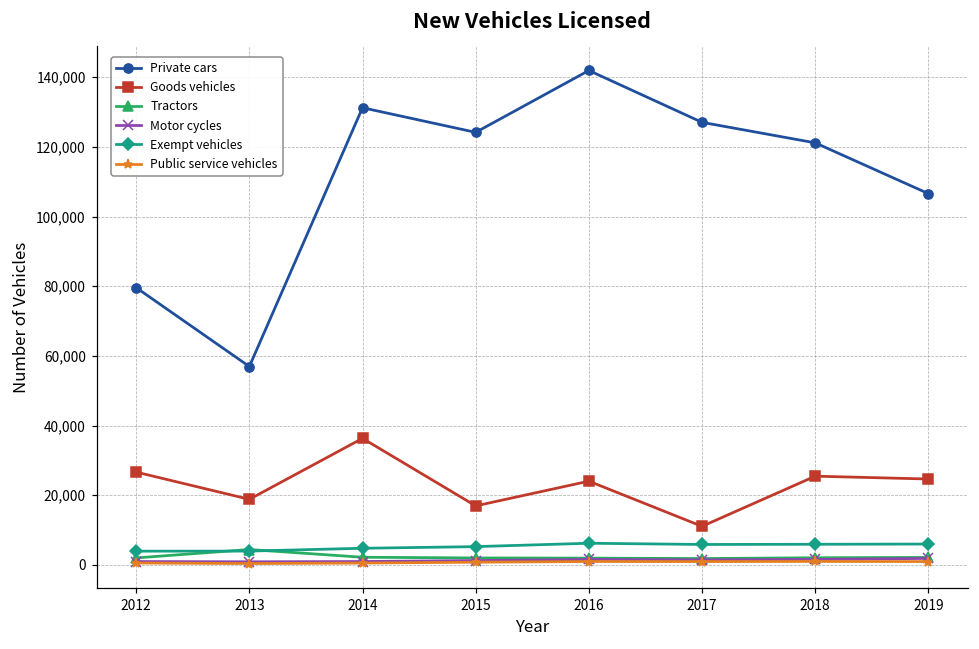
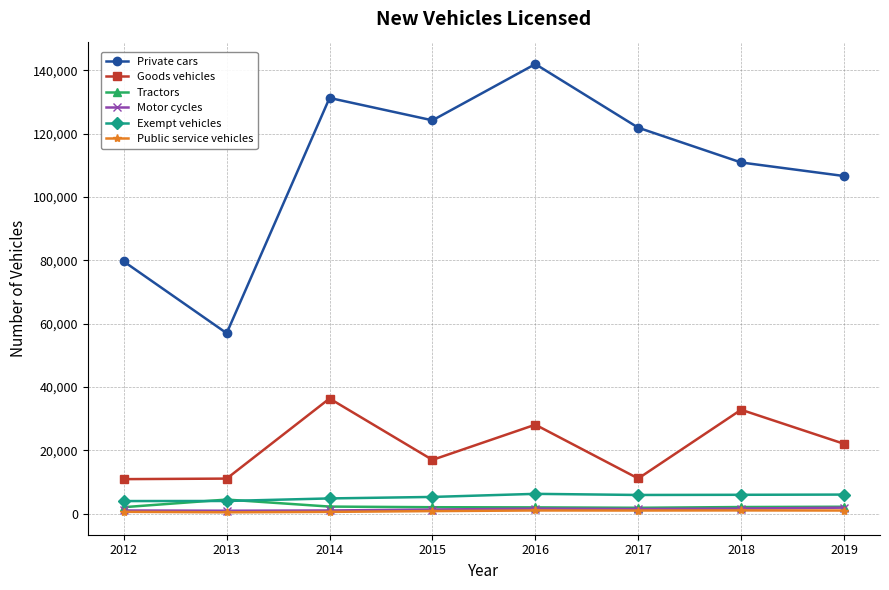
Goods vehicles, 2012: 27,000 -> 11,000
Goods vehicles, 2013: 19,000 -> 11,000
Goods vehicles, 2016: 24,000 -> 28,000
Private cars, 2017: 127,000 -> 122,000
Private cars, 2018: 121,000 -> 111,000
Goods vehicles, 2018: 25,000 -> 33,000
Goods vehicles, 2019: 25,000 -> 22,000
